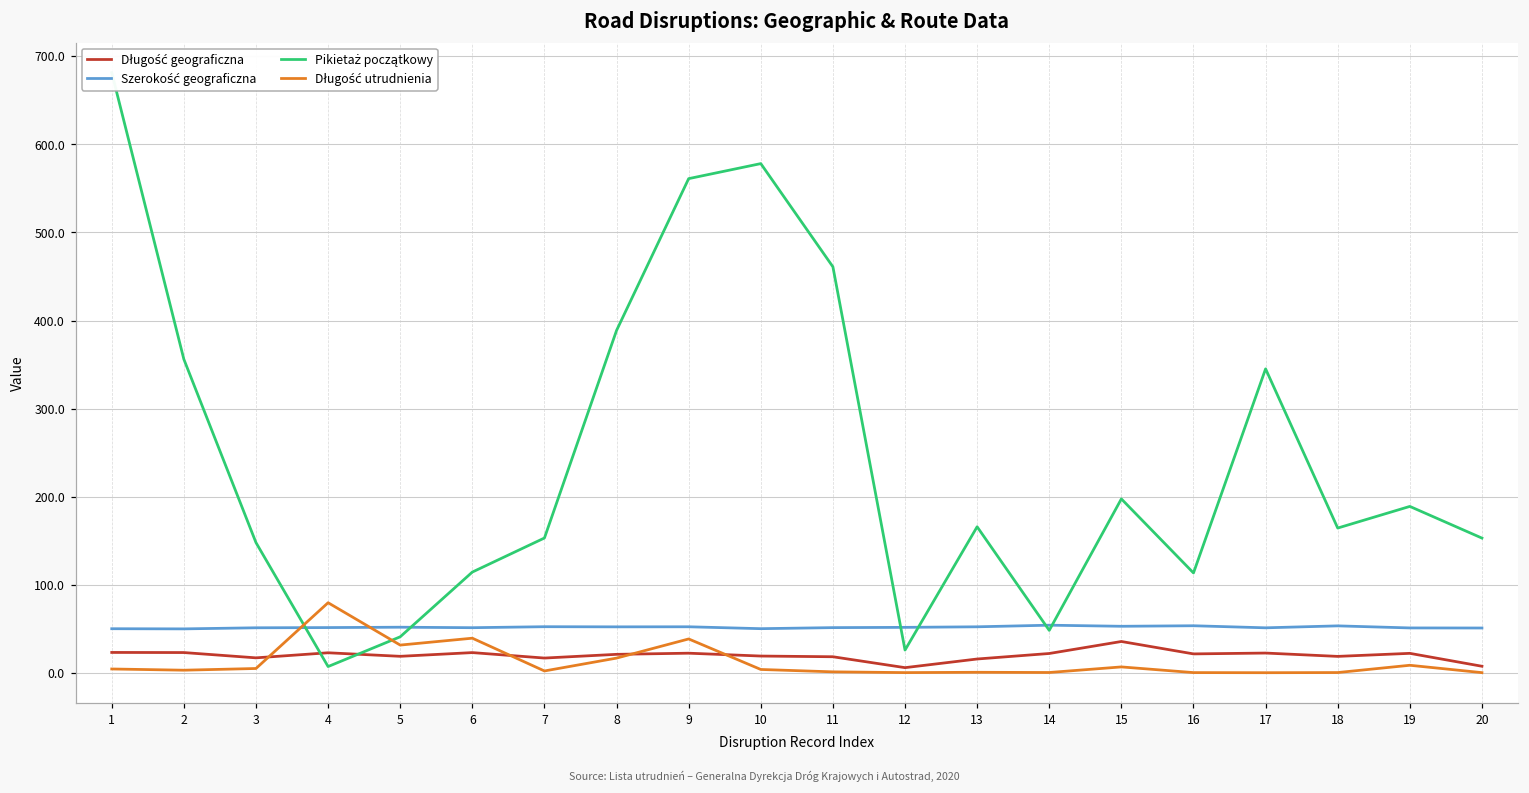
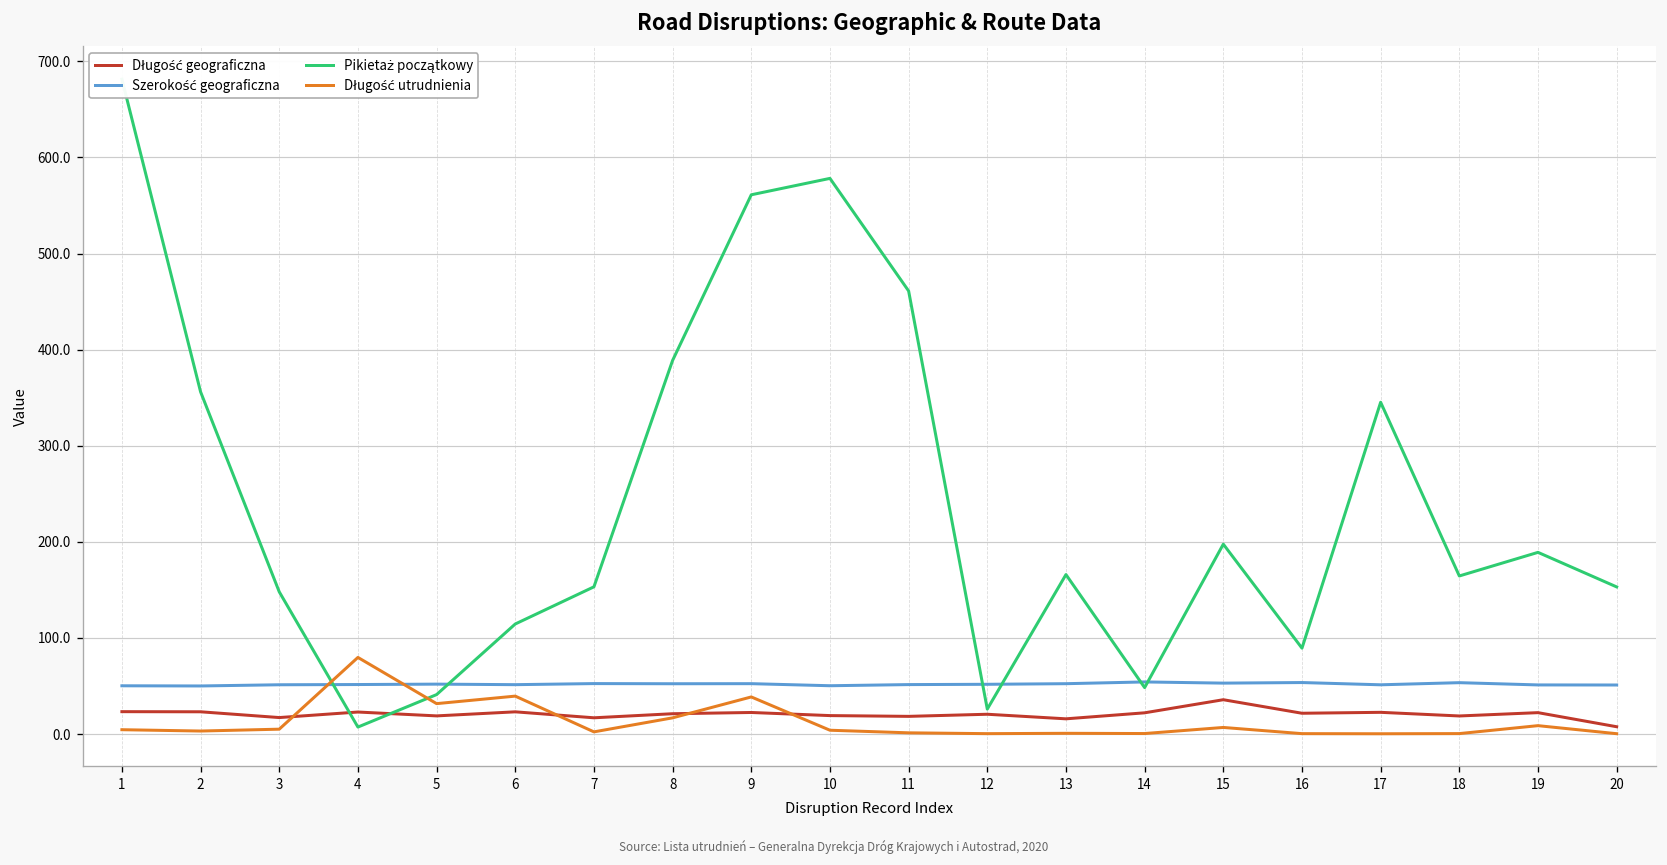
Długość geograficzna, 12: 10 -> 20
Pikietaż początkowy, 16: 110 -> 90
